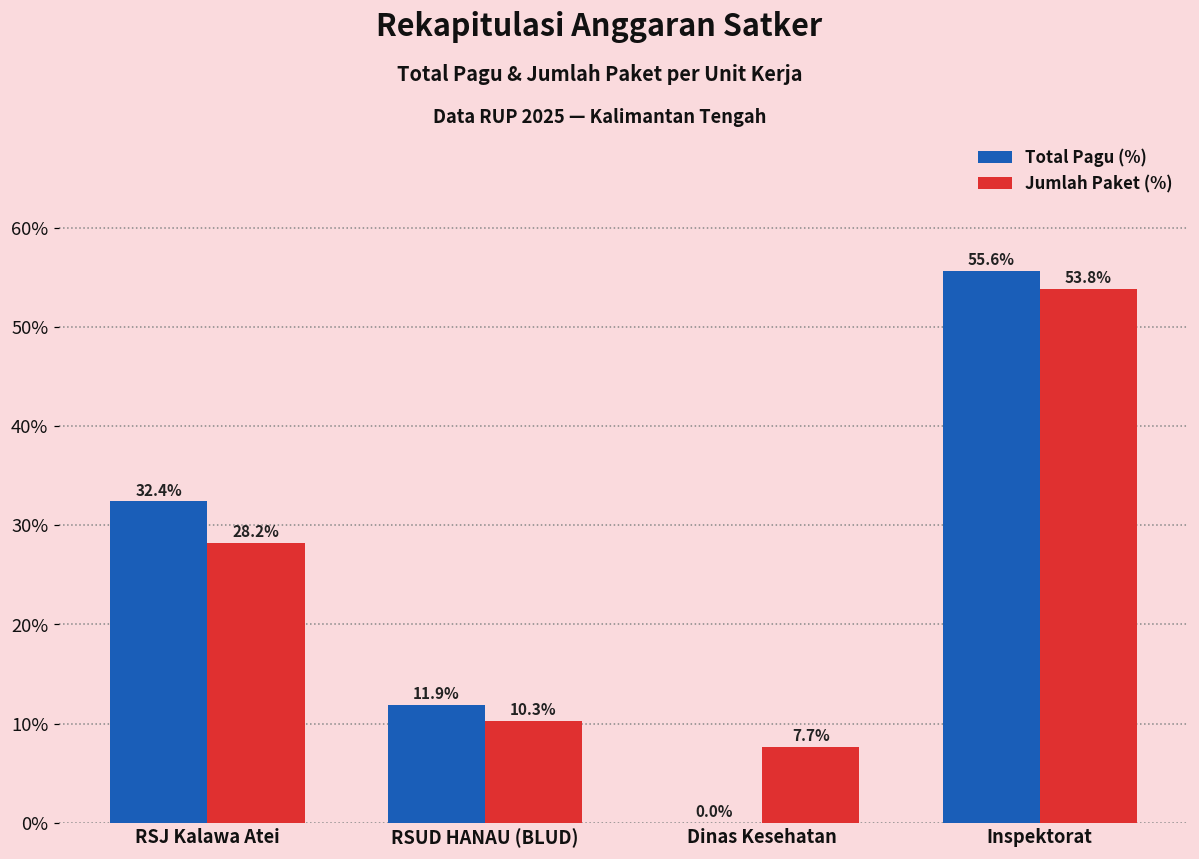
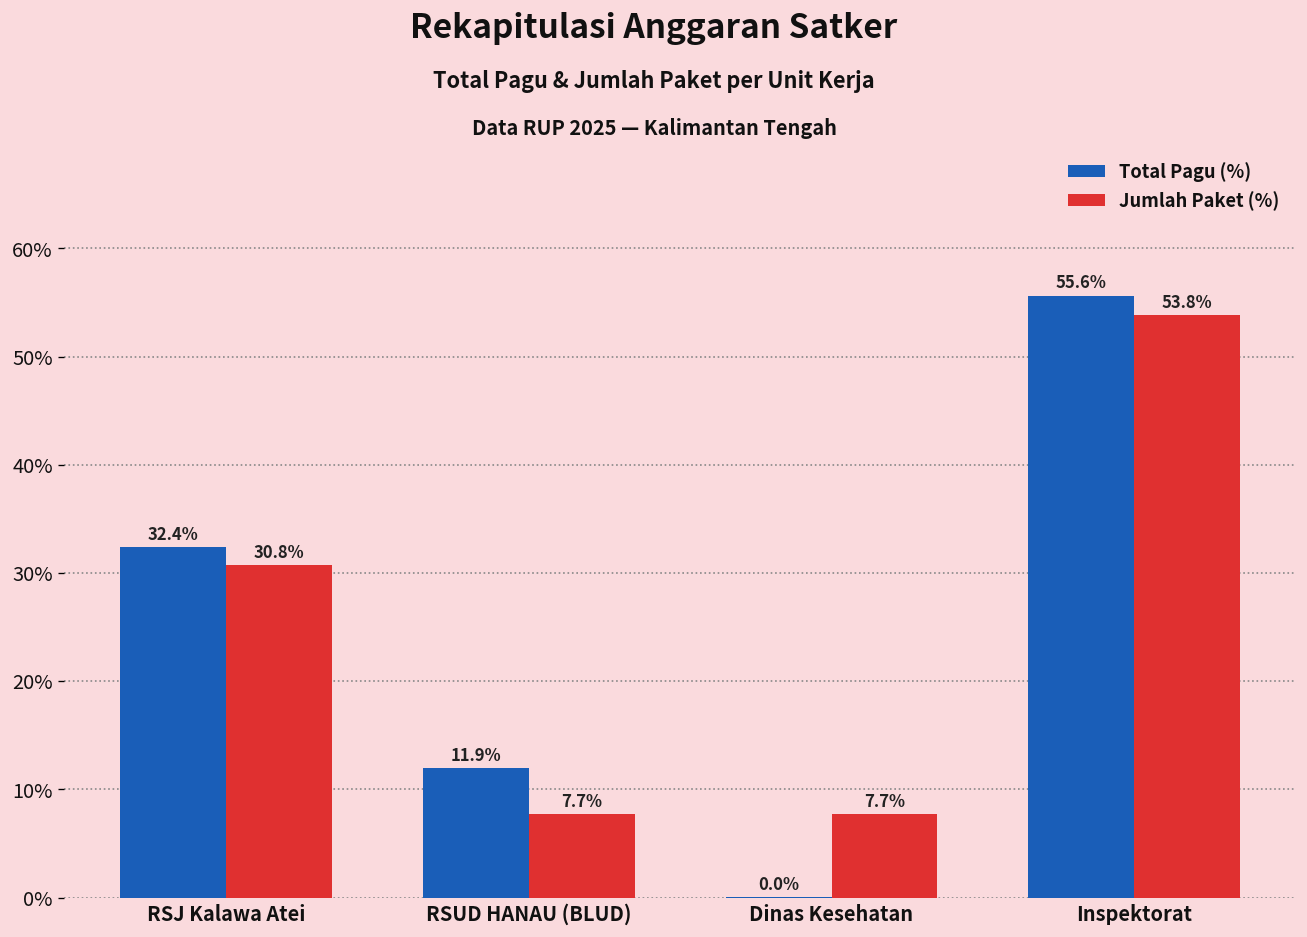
Jumlah Paket (%), RSJ Kalawa Atei: 28.2% -> 30.8%
Jumlah Paket (%), RSUD HANAU (BLUD): 10.3% -> 7.7%
